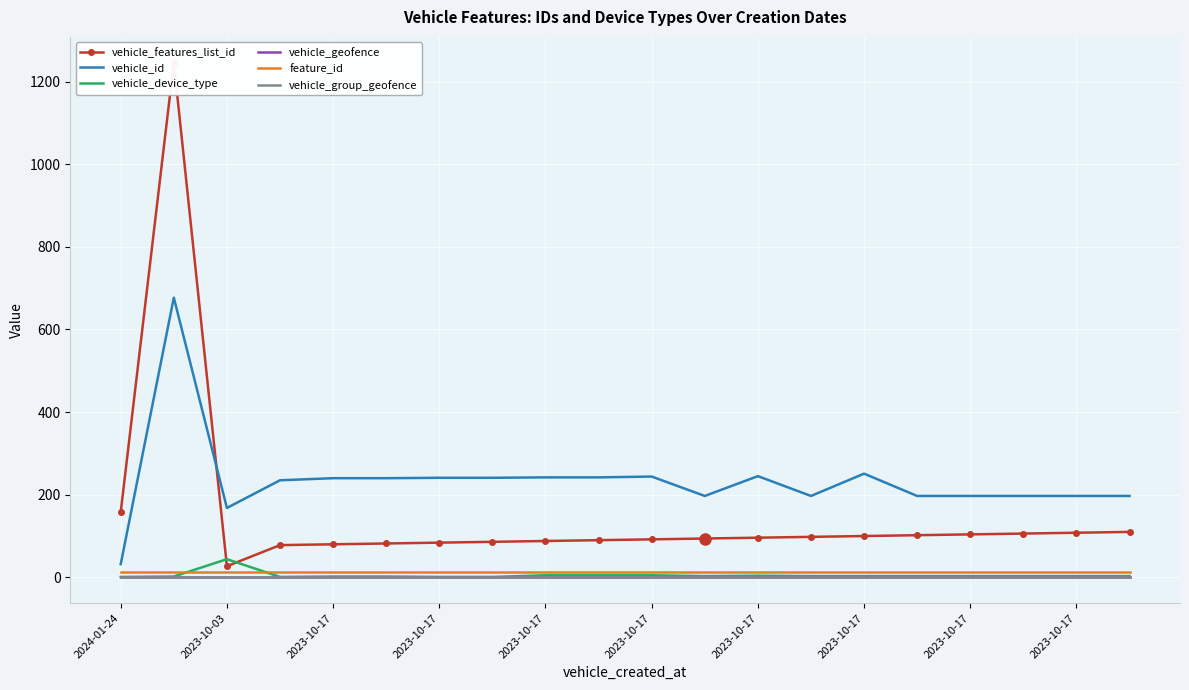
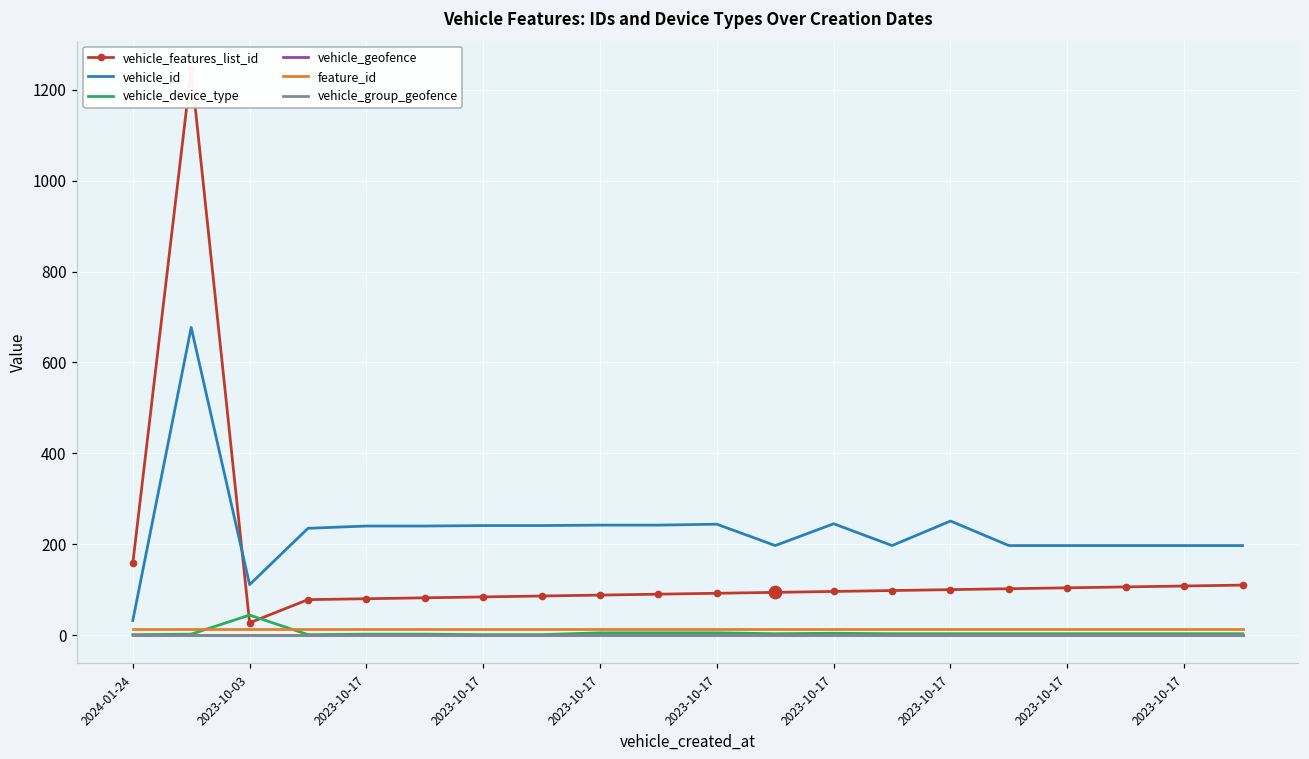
vehicle_id, 2023-10-03: 170 -> 110
